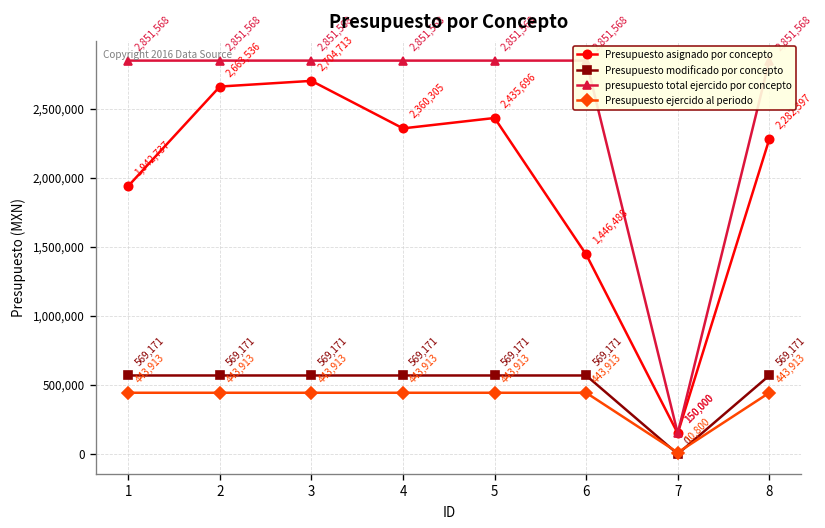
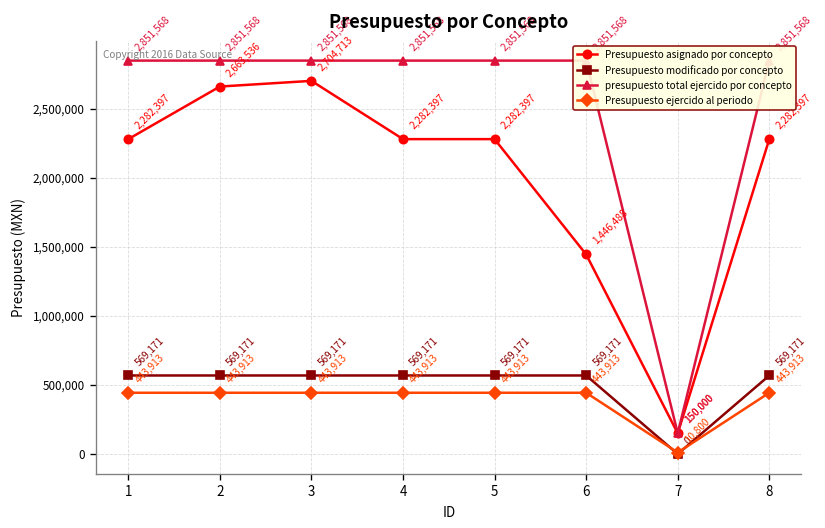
Presupuesto asignado por concepto, 1: 1,942,737 -> 2,282,397
Presupuesto asignado por concepto, 4: 2,360,305 -> 2,282,397
Presupuesto asignado por concepto, 5: 2,435,696 -> 2,282,397
